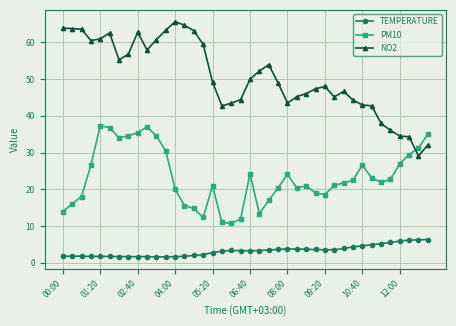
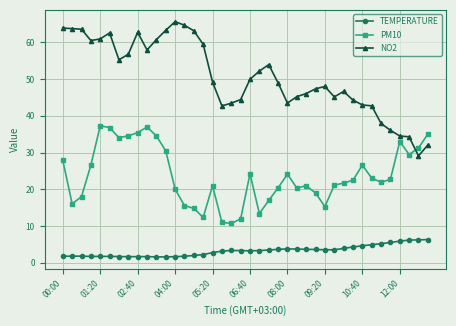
PM10, 00:00: 14 -> 28
PM10, 09:20: 19 -> 15
PM10, 12:00: 27 -> 33
